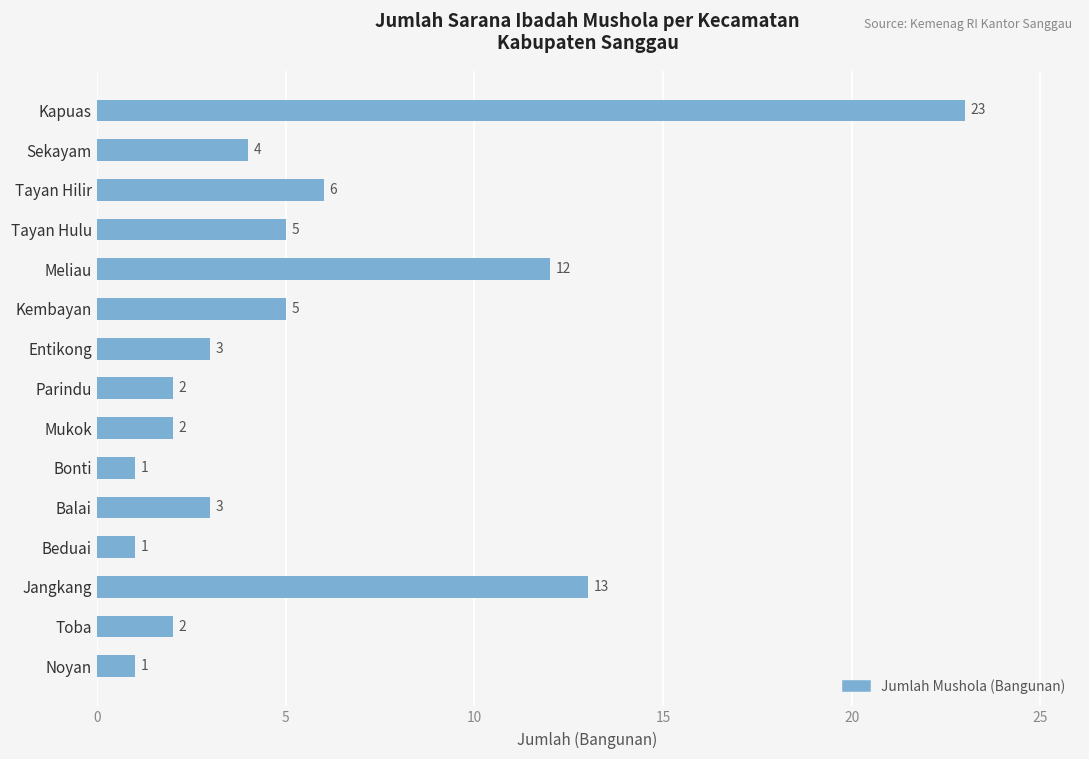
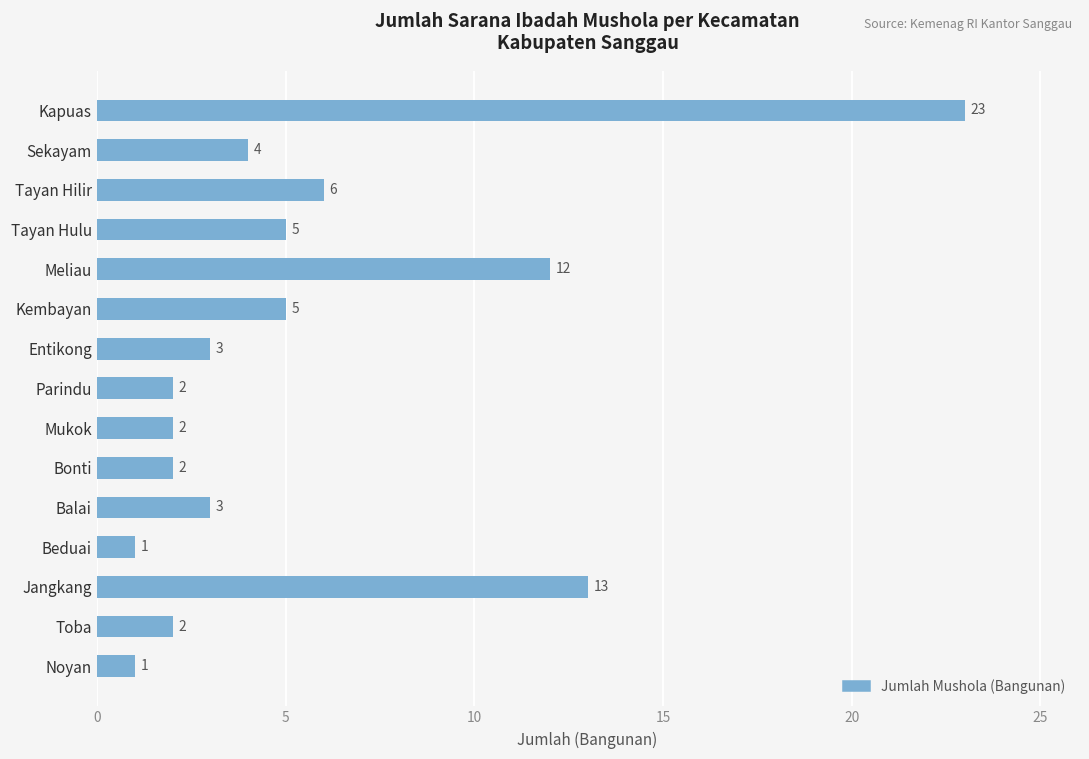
Bonti: 1 -> 2
